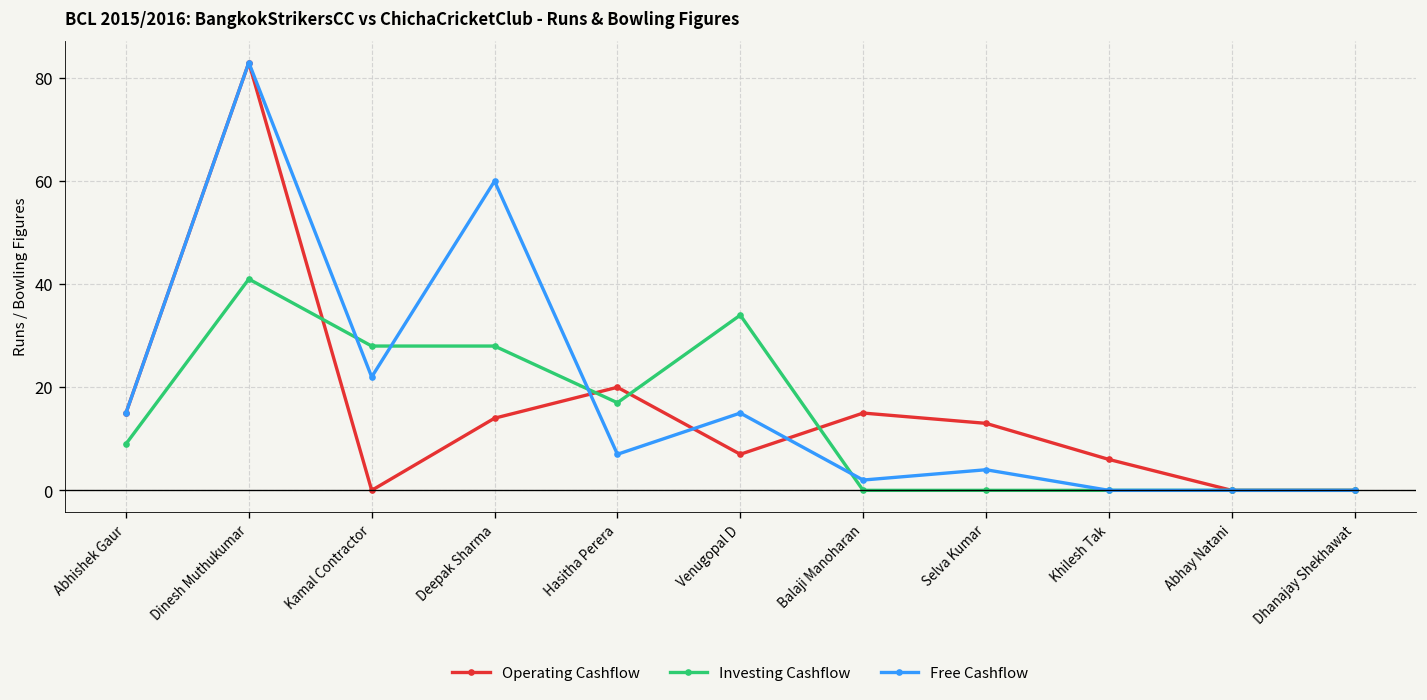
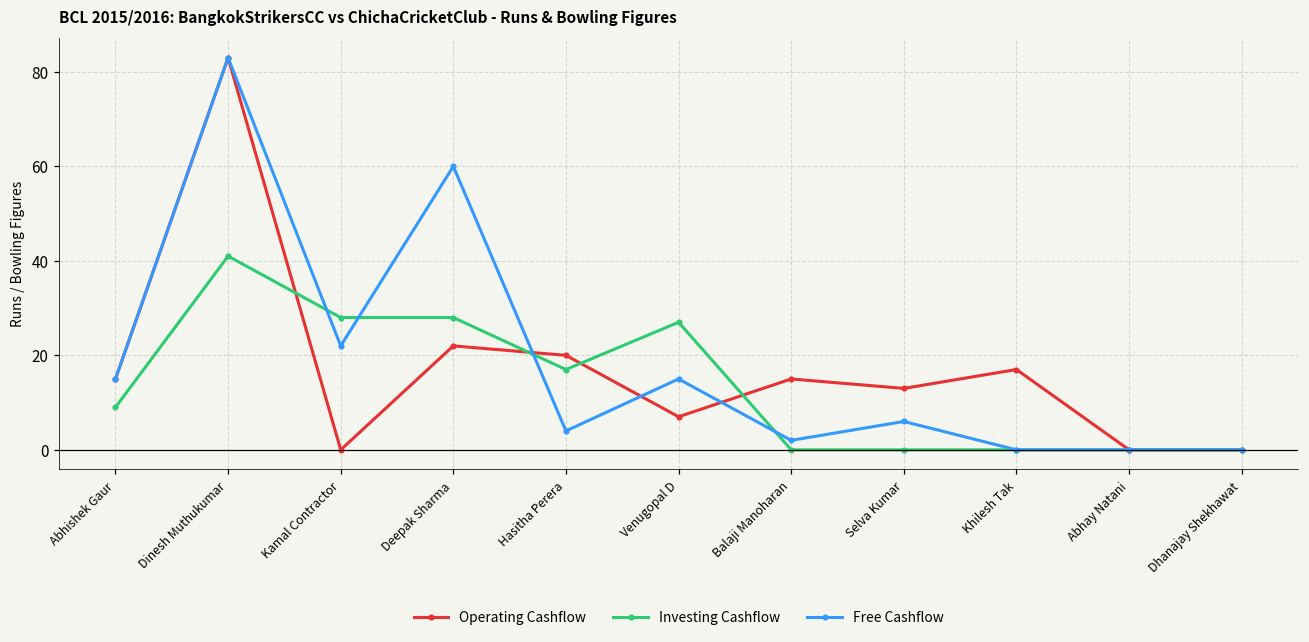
Operating Cashflow, Deepak Sharma: 14 -> 22
Free Cashflow, Hasitha Perera: 7 -> 4
Investing Cashflow, Venugopal D: 34 -> 27
Free Cashflow, Selva Kumar: 4 -> 6
Operating Cashflow, Khilesh Tak: 6 -> 17
